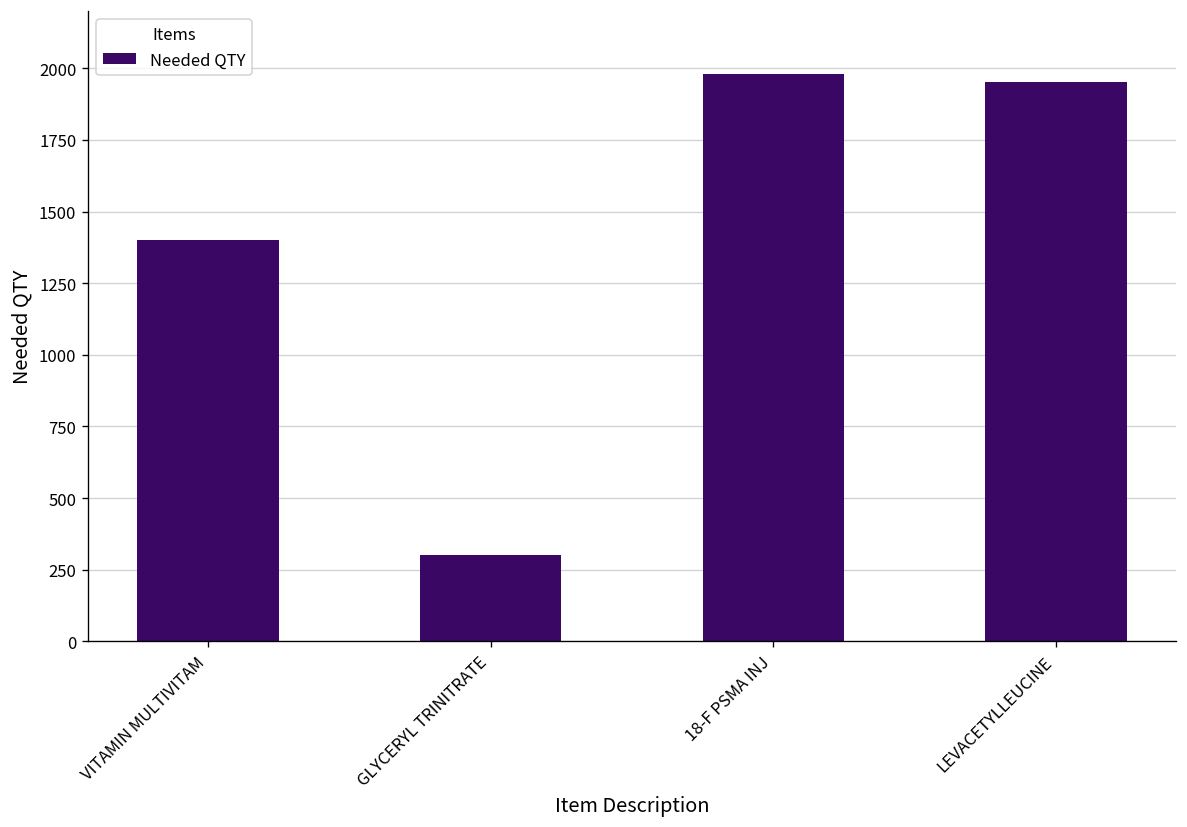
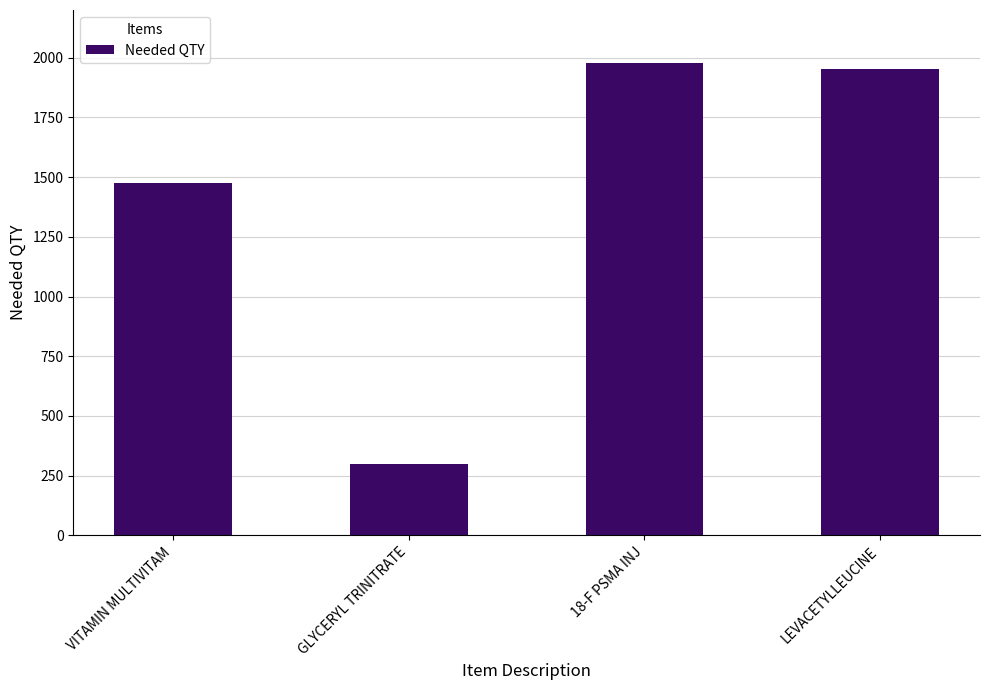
VITAMIN MULTIVITAM: 1400 -> 1470
